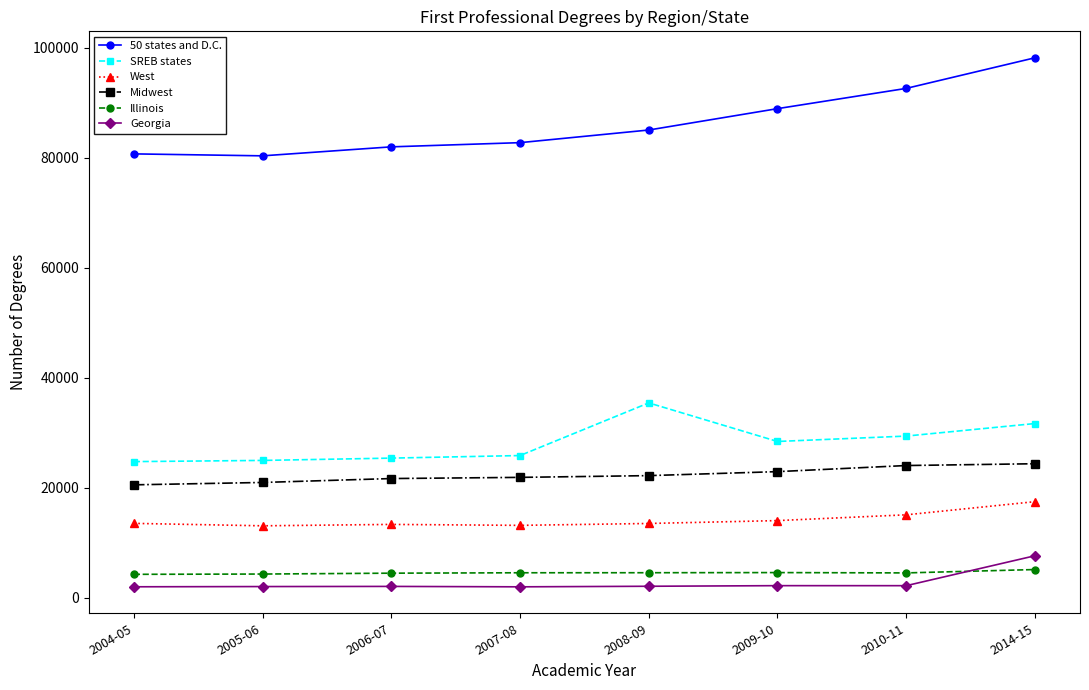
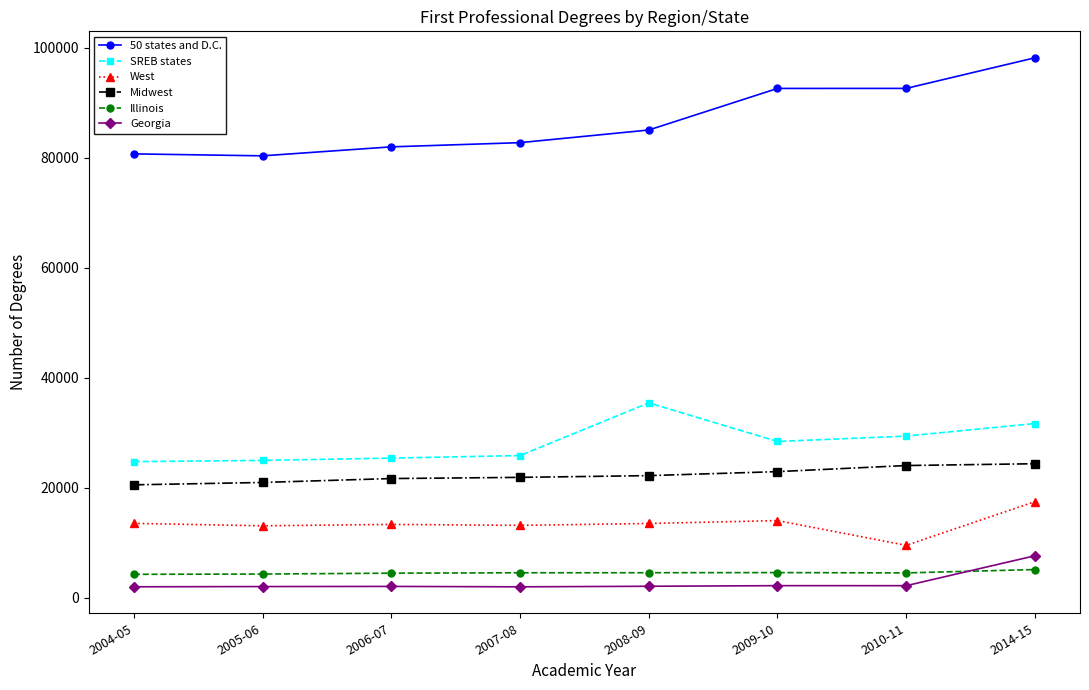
50 states and D.C., 2009-10: 89000 -> 93000
West, 2010-11: 15000 -> 9000
